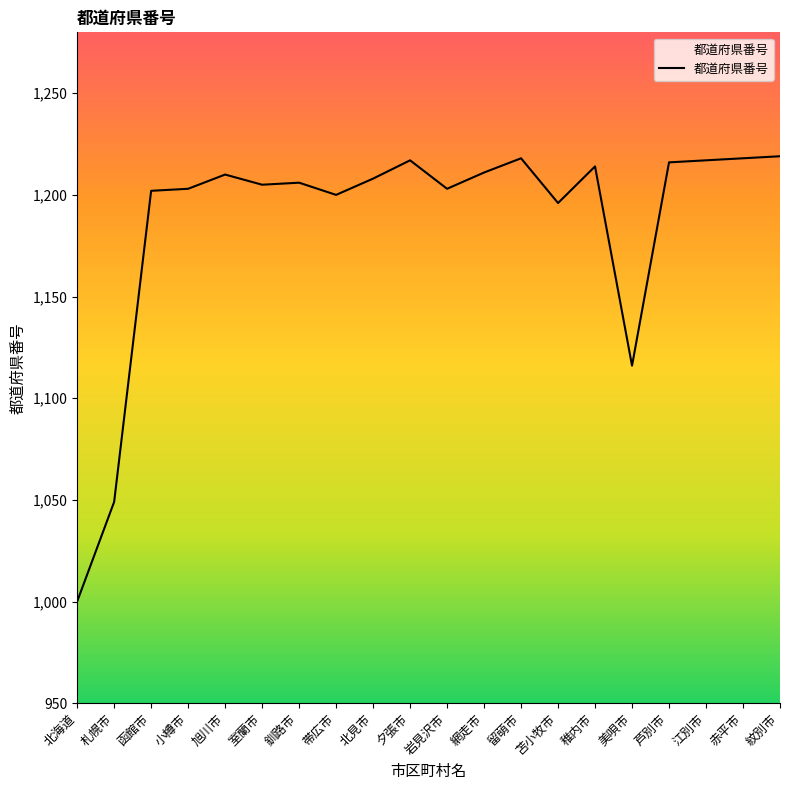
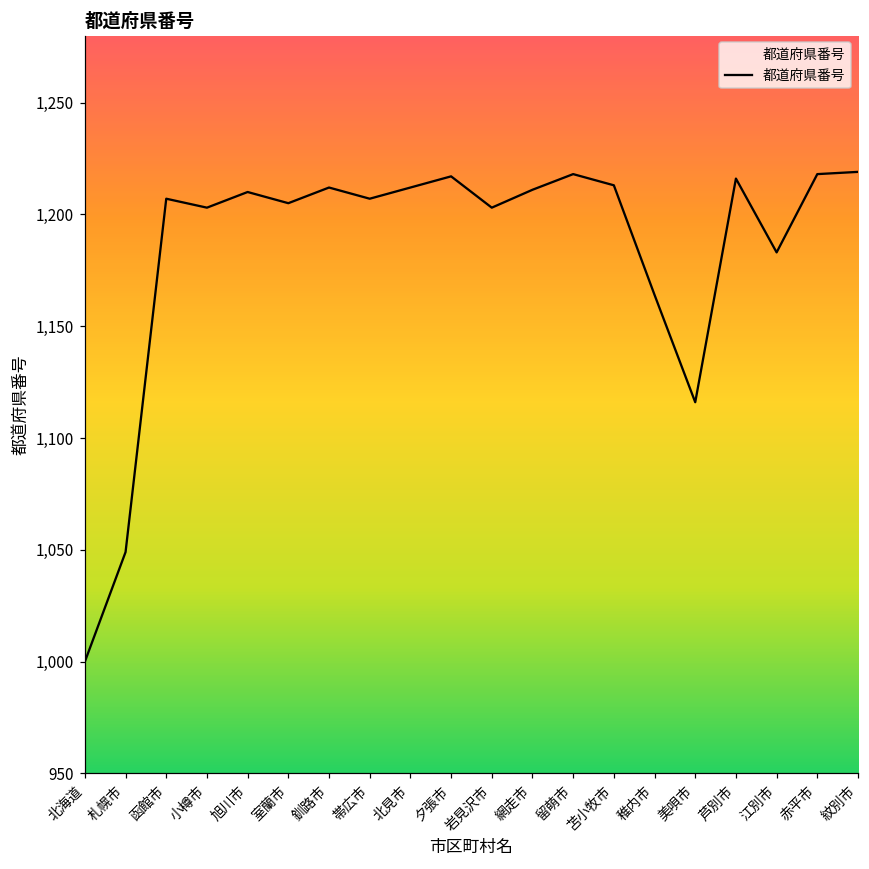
函館市: 1,202 -> 1,207
釧路市: 1,206 -> 1,212
帯広市: 1,200 -> 1,207
北見市: 1,208 -> 1,212
苫小牧市: 1,196 -> 1,213
稚内市: 1,214 -> 1,164
江別市: 1,217 -> 1,183
